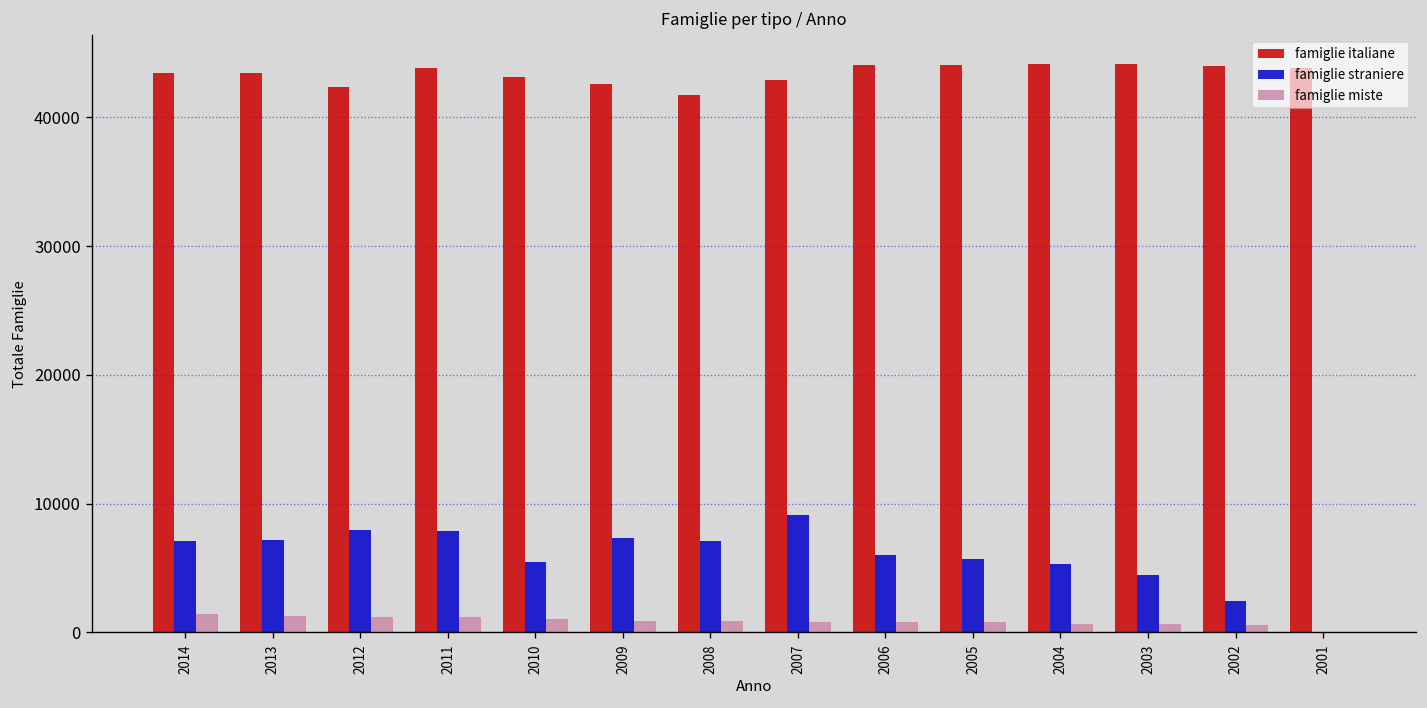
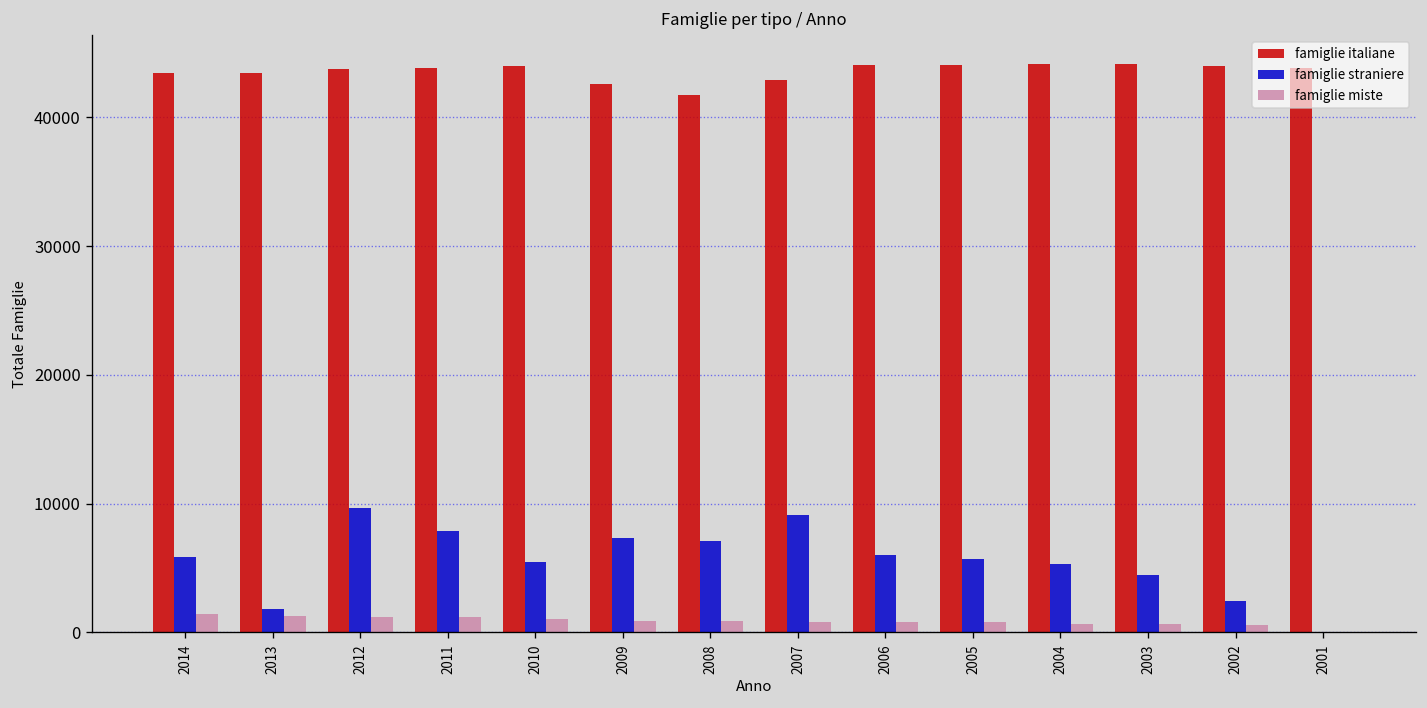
famiglie straniere, 2014: 7100 -> 5800
famiglie straniere, 2013: 7200 -> 1800
famiglie italiane, 2012: 42400 -> 43800
famiglie straniere, 2012: 7900 -> 9700
famiglie italiane, 2010: 43200 -> 44000
